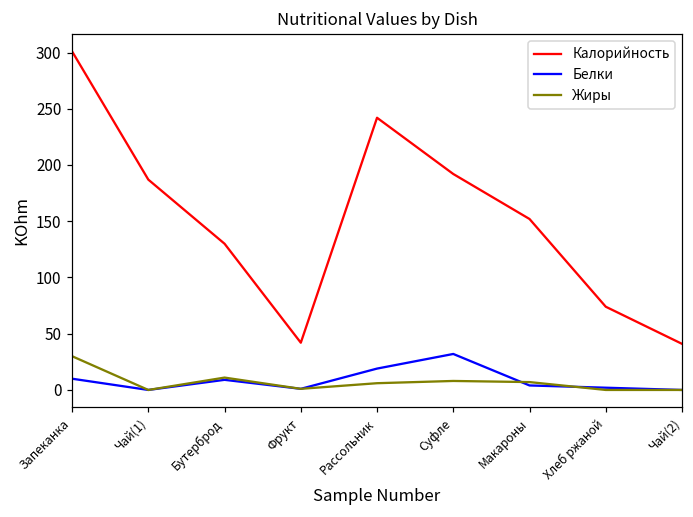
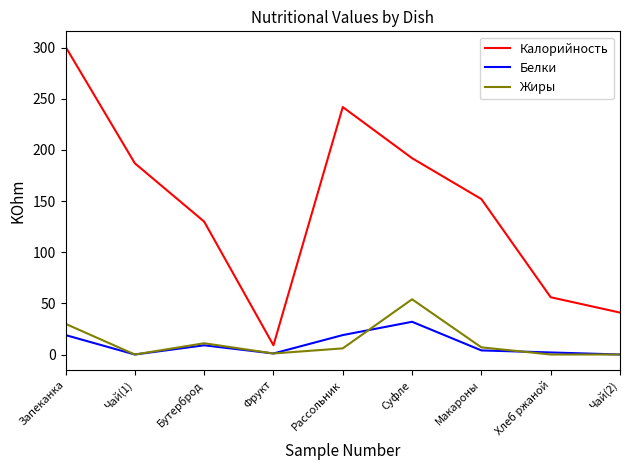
Белки, Запеканка: 10 -> 19
Калорийность, Фрукт: 42 -> 9
Жиры, Суфле: 8 -> 54
Калорийность, Хлеб ржаной: 74 -> 56
